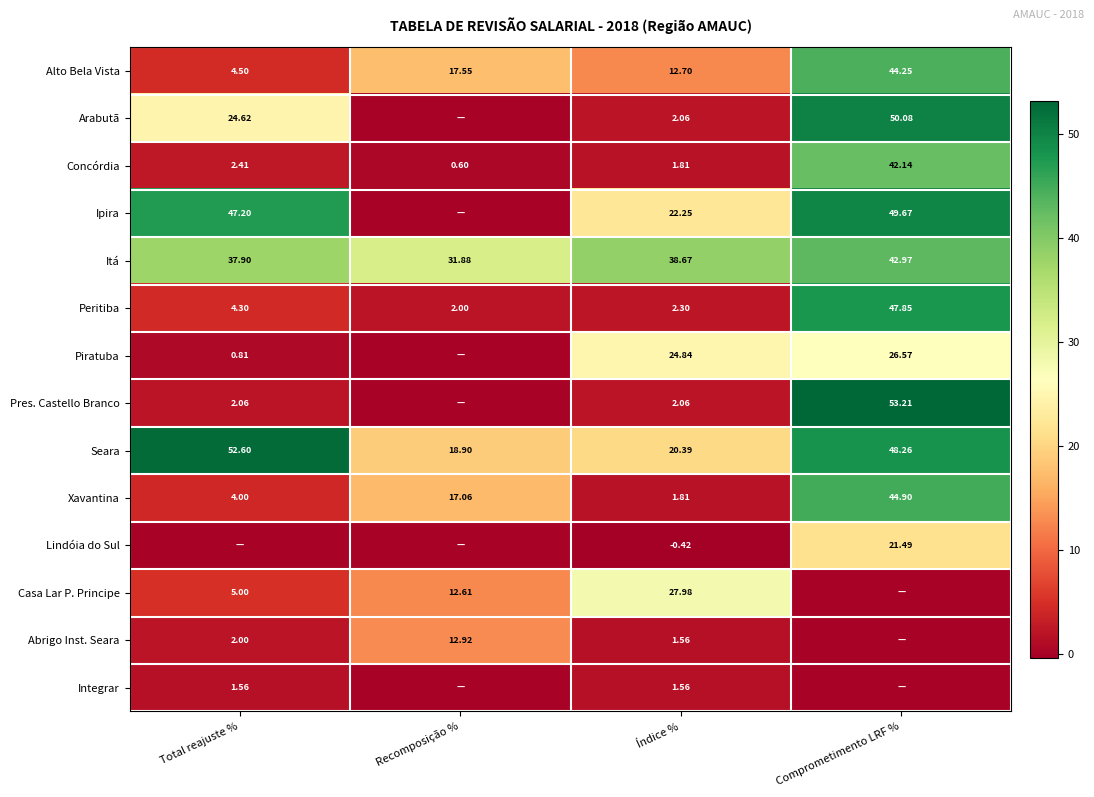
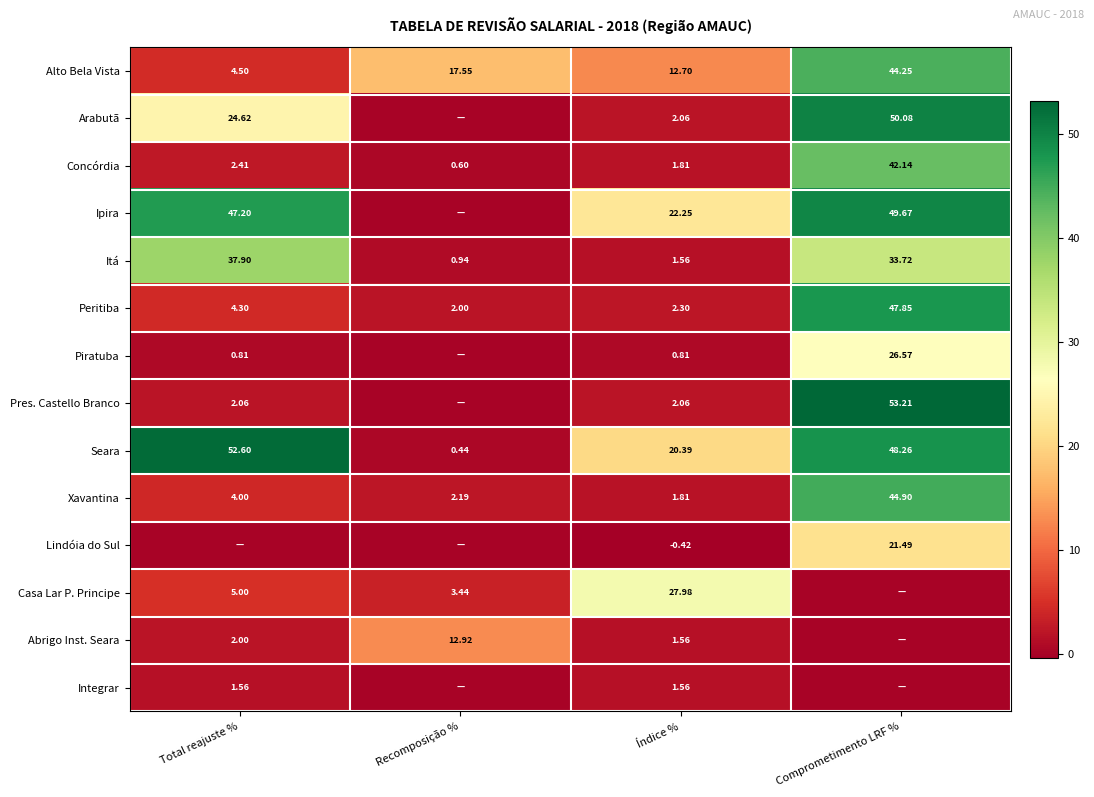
Itá, Recomposição %: 31.88 -> 0.94
Itá, Índice %: 38.67 -> 1.56
Itá, Comprometimento LRF %: 42.97 -> 33.72
Piratuba, Índice %: 24.84 -> 0.81
Seara, Recomposição %: 18.90 -> 0.44
Xavantina, Recomposição %: 17.06 -> 2.19
Casa Lar P. Principe, Recomposição %: 12.61 -> 3.44
